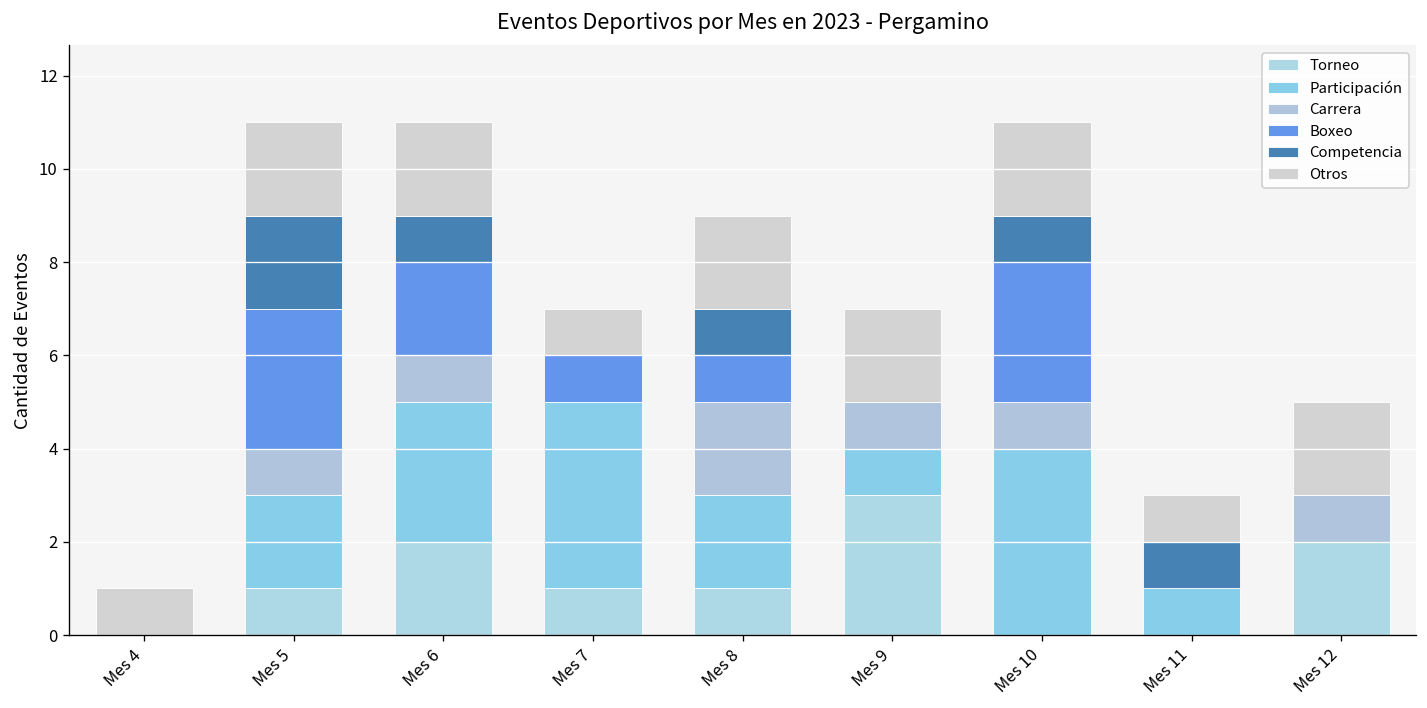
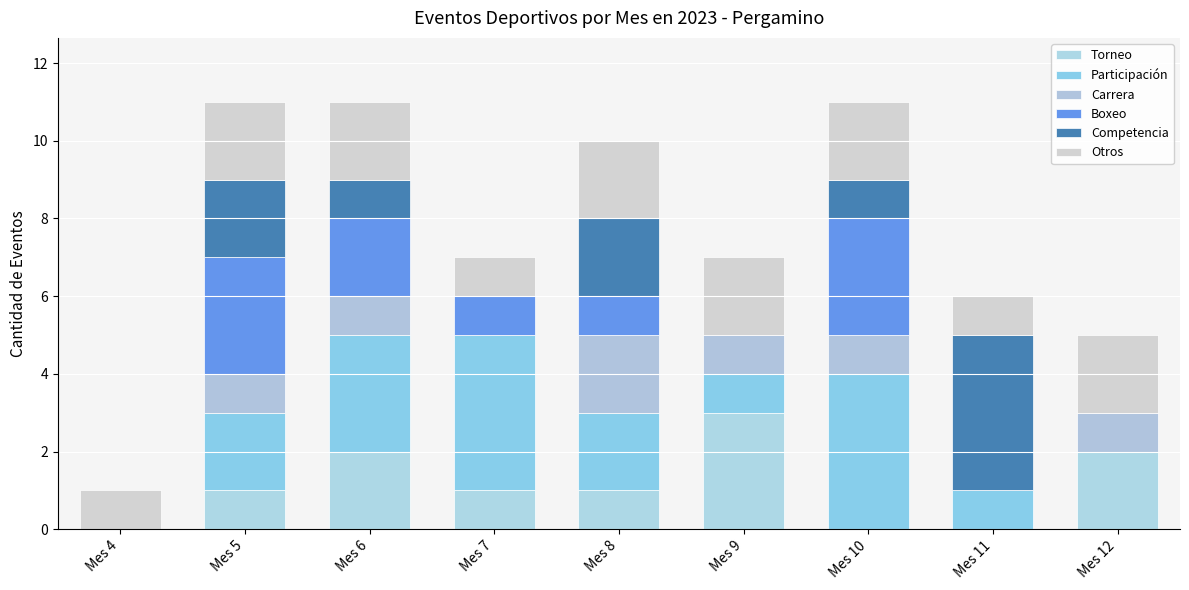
Competencia, Mes 8: 1 -> 2
Competencia, Mes 11: 1 -> 4
